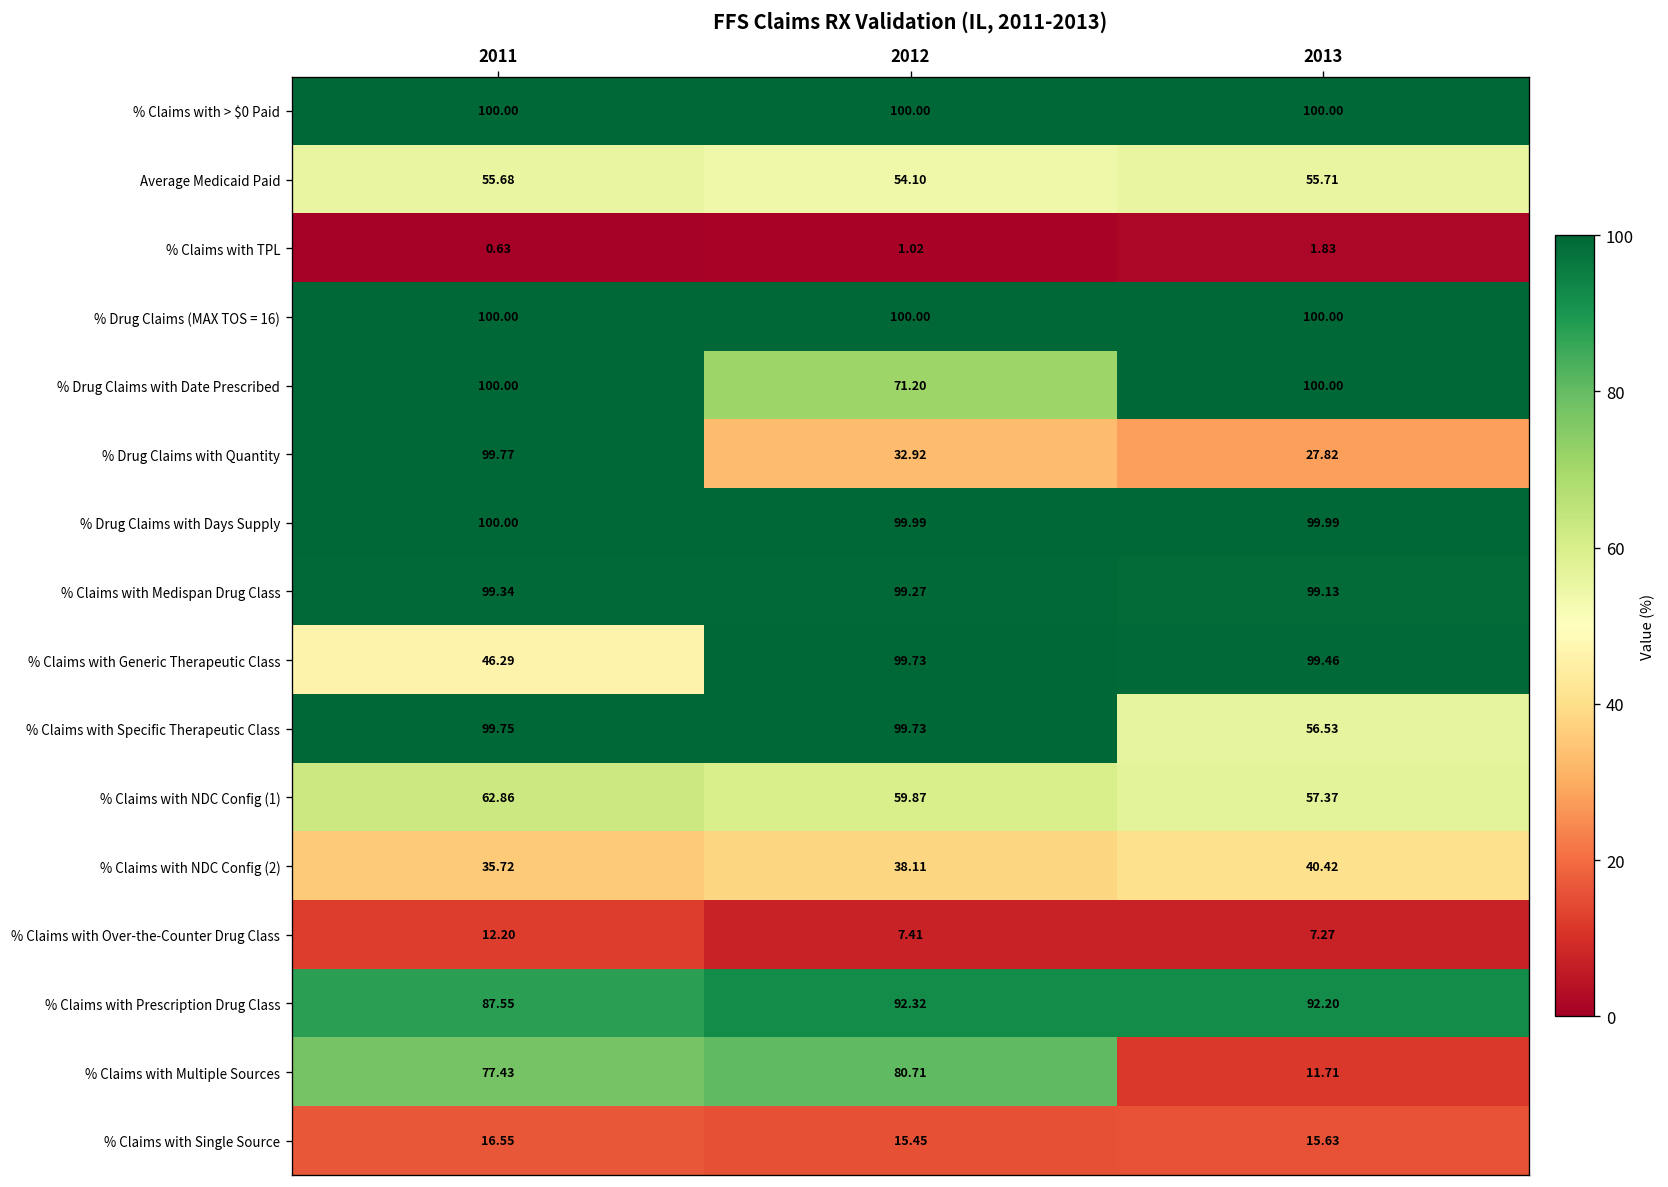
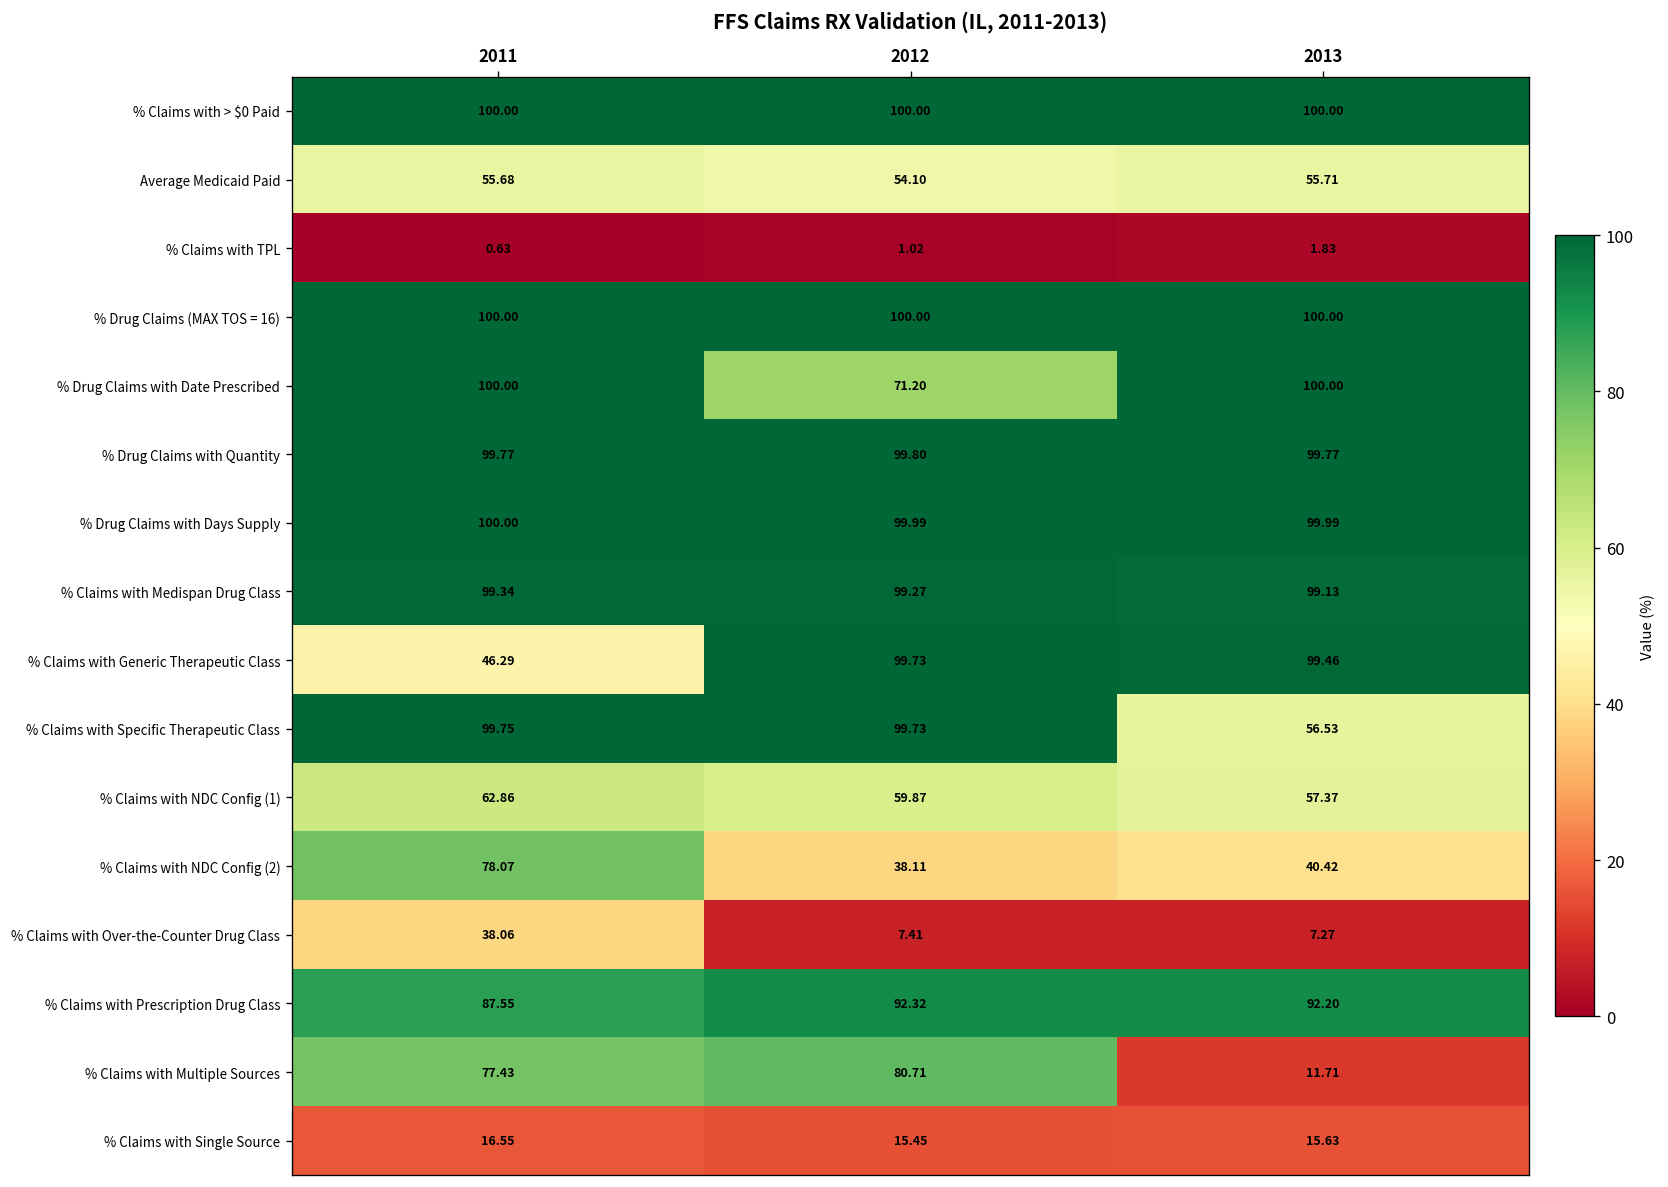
% Drug Claims with Quantity, 2012: 32.92 -> 99.80
% Drug Claims with Quantity, 2013: 27.82 -> 99.77
% Claims with NDC Config (2), 2011: 35.72 -> 78.07
% Claims with Over-the-Counter Drug Class, 2011: 12.20 -> 38.06
